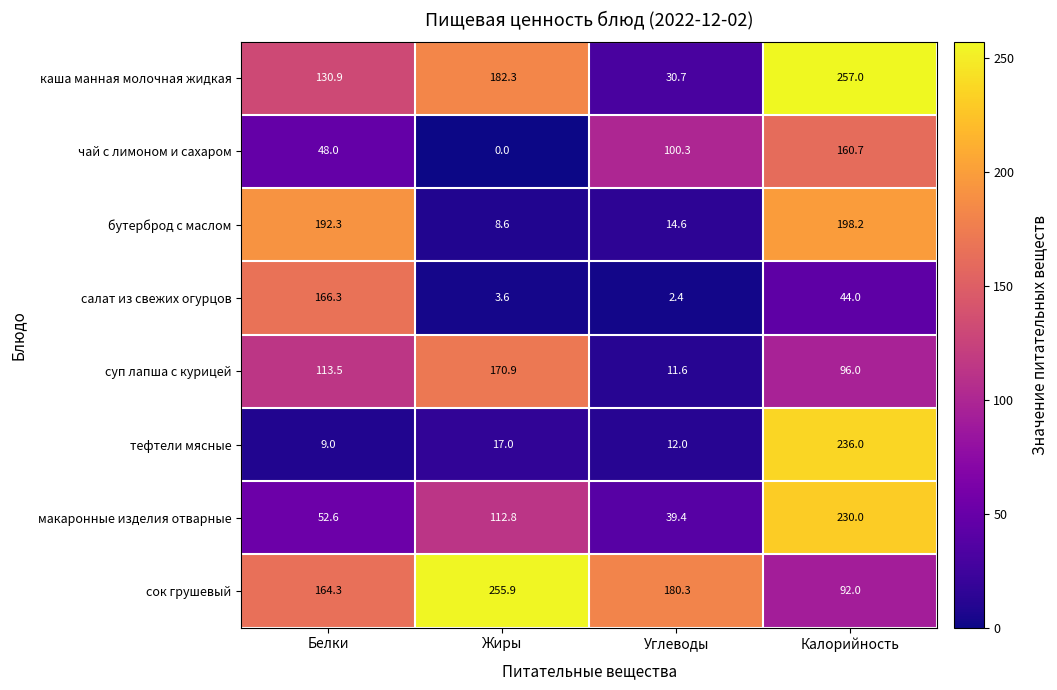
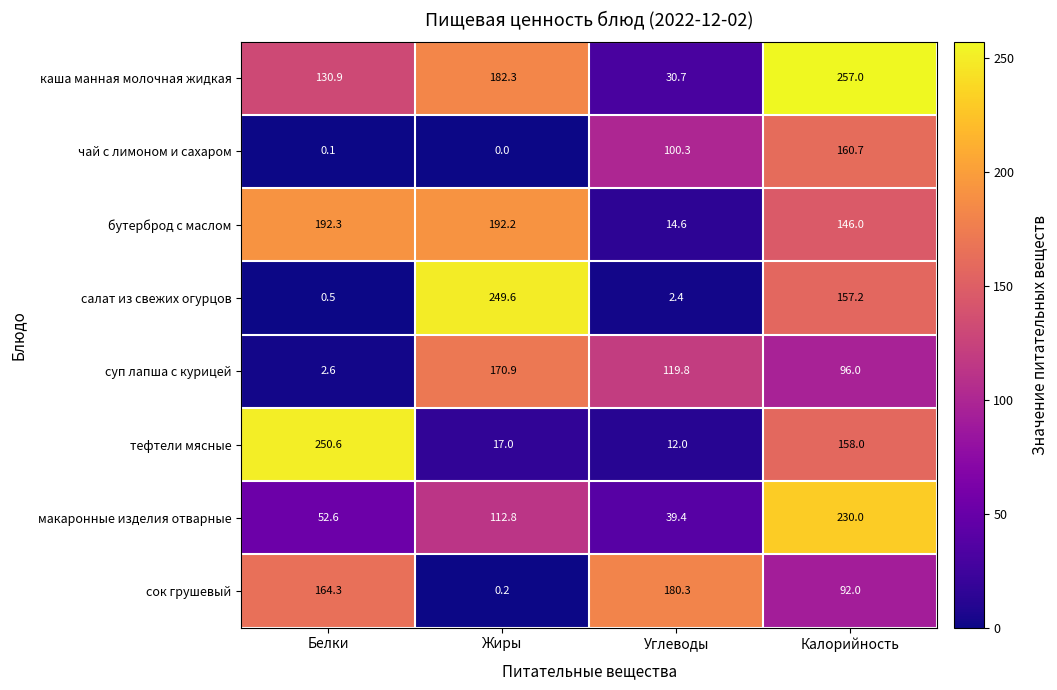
чай с лимоном и сахаром, Белки: 48.0 -> 0.1
бутерброд с маслом, Жиры: 8.6 -> 192.2
бутерброд с маслом, Калорийность: 198.2 -> 146.0
салат из свежих огурцов, Белки: 166.3 -> 0.5
салат из свежих огурцов, Жиры: 3.6 -> 249.6
салат из свежих огурцов, Калорийность: 44.0 -> 157.2
суп лапша с курицей, Белки: 113.5 -> 2.6
суп лапша с курицей, Углеводы: 11.6 -> 119.8
тефтели мясные, Белки: 9.0 -> 250.6
тефтели мясные, Калорийность: 236.0 -> 158.0
сок грушевый, Жиры: 255.9 -> 0.2
